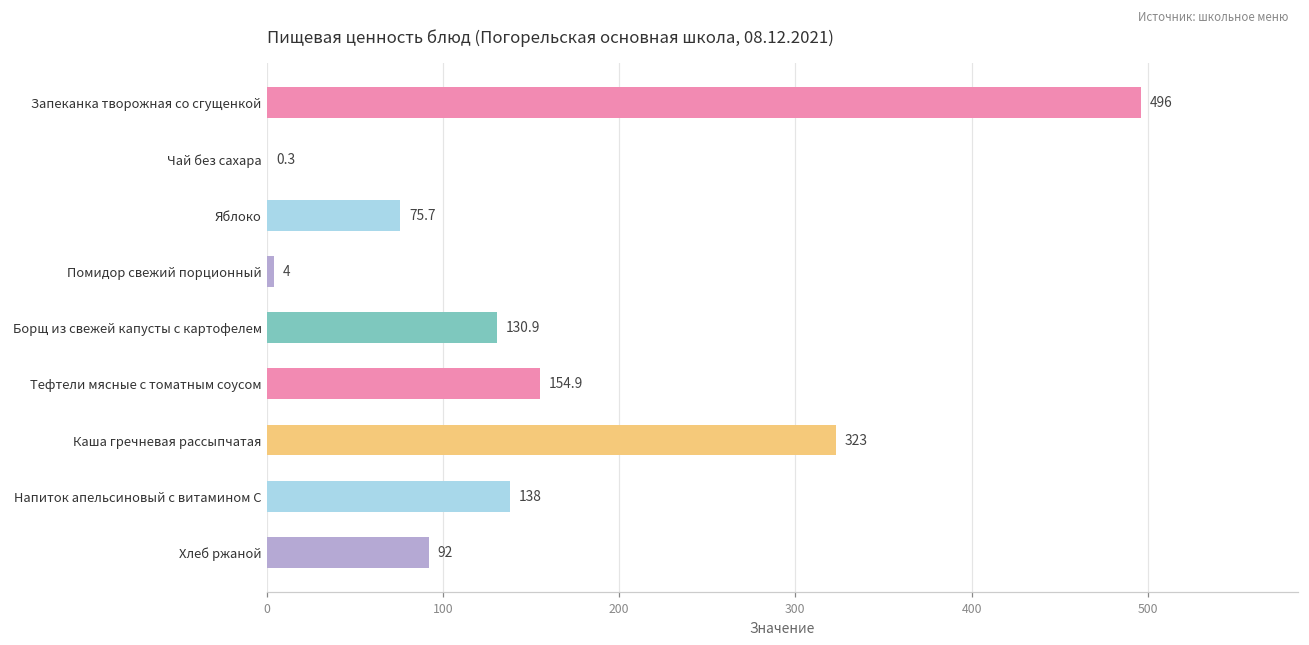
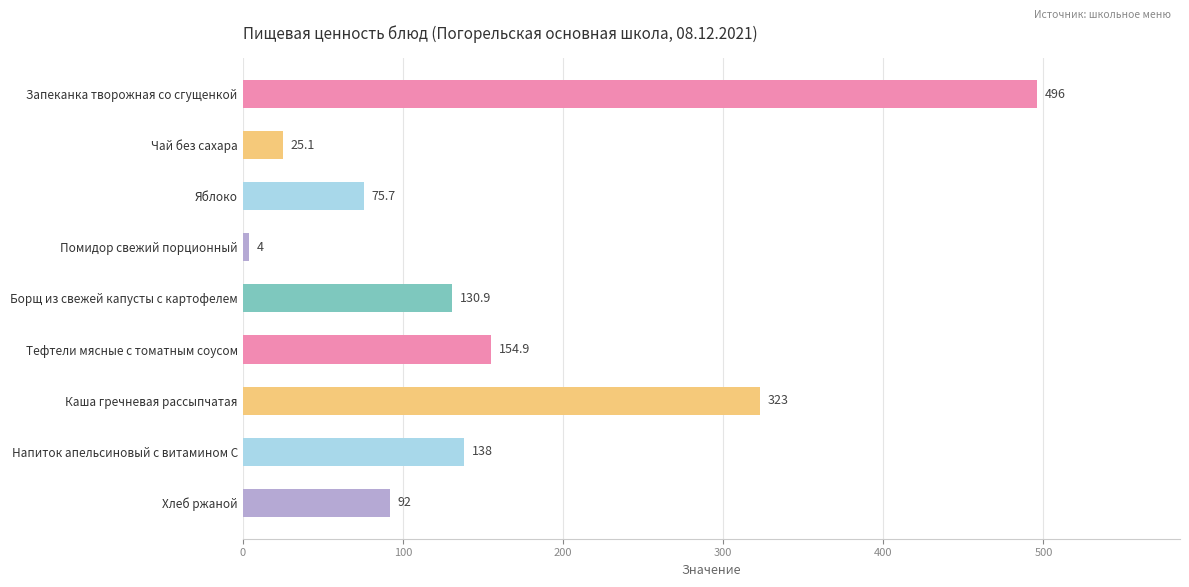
Чай без сахара: 0.3 -> 25.1
